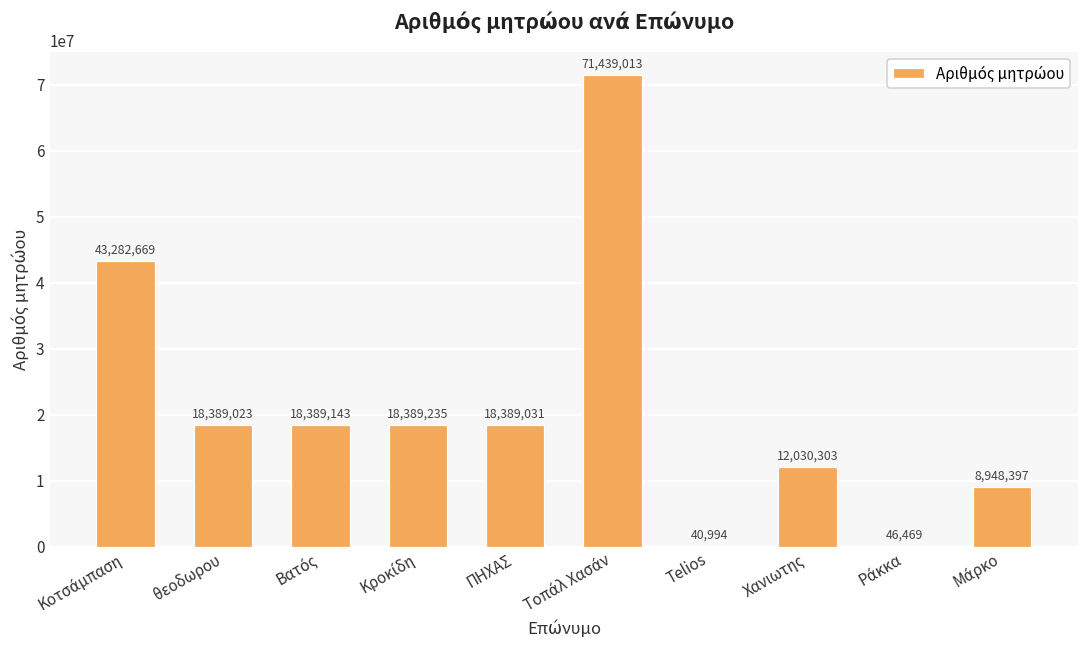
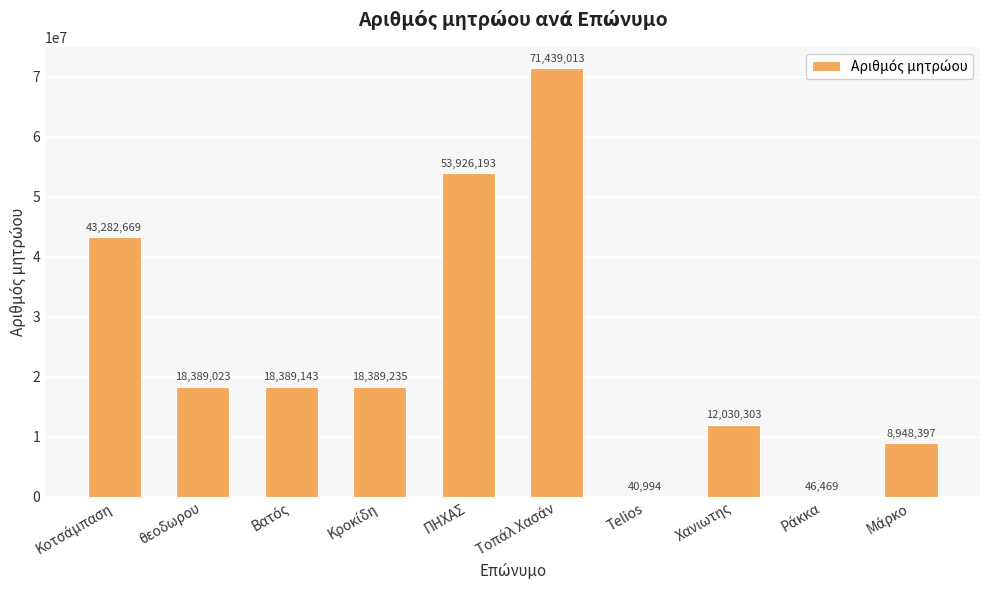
ΠΗΧΑΣ: 18,389,031 -> 53,926,193
